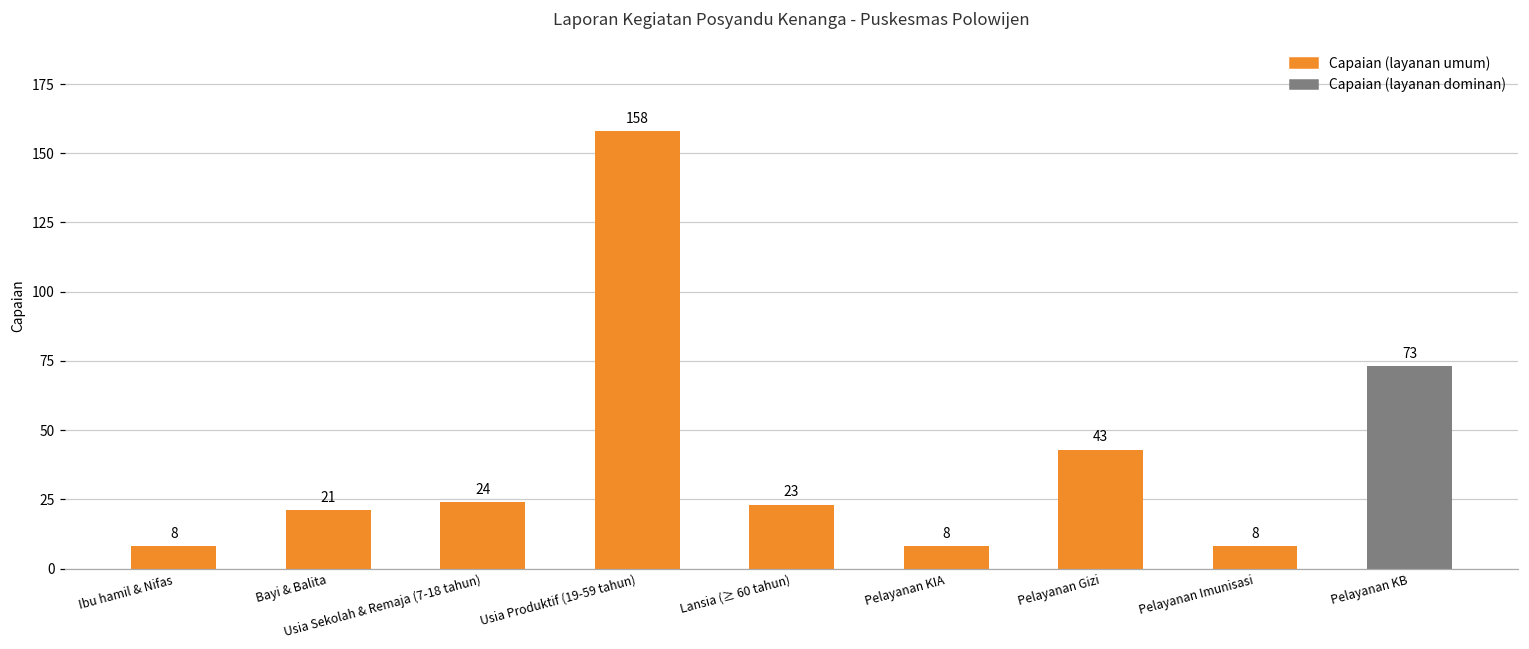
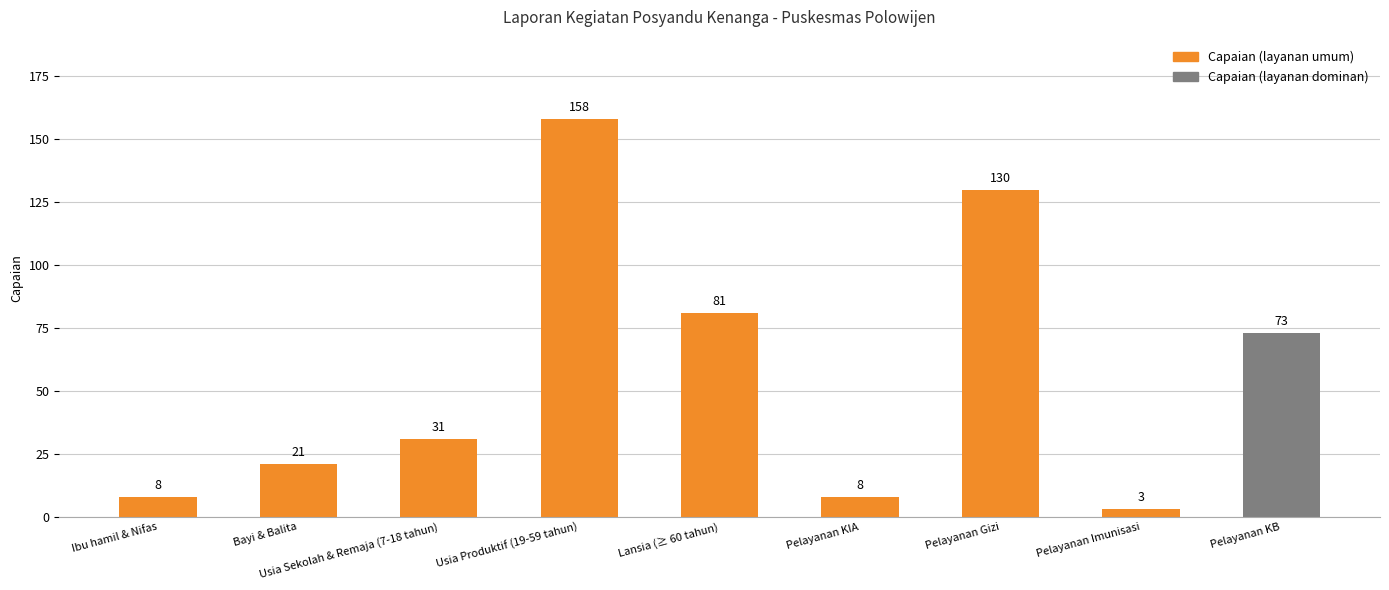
Usia Sekolah & Remaja (7-18 tahun): 24 -> 31
Lansia (≥ 60 tahun): 23 -> 81
Pelayanan Gizi: 43 -> 130
Pelayanan Imunisasi: 8 -> 3
